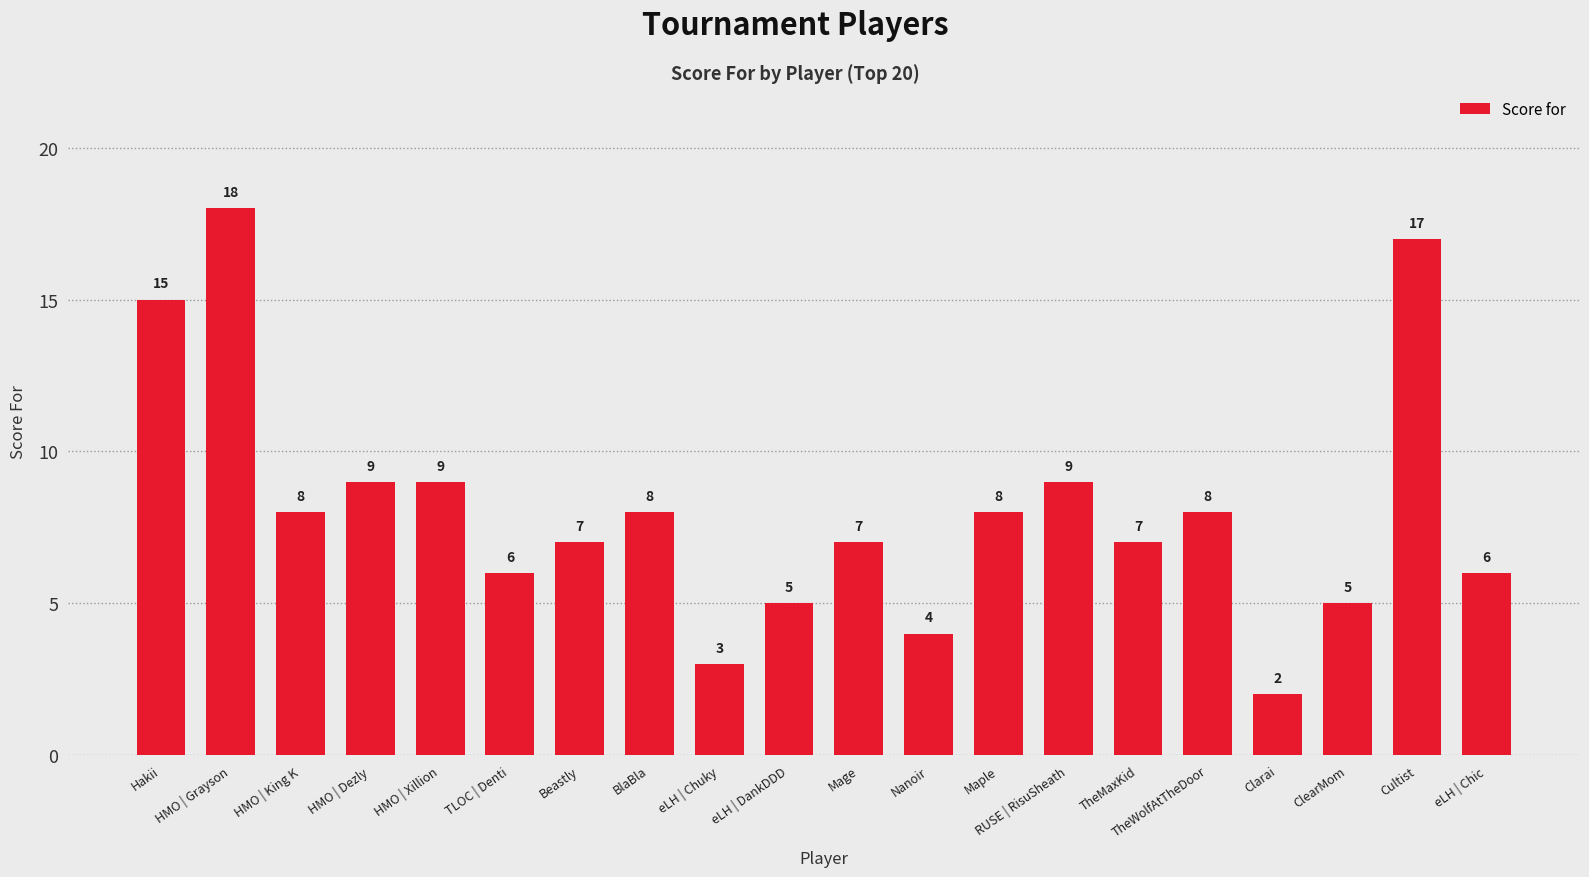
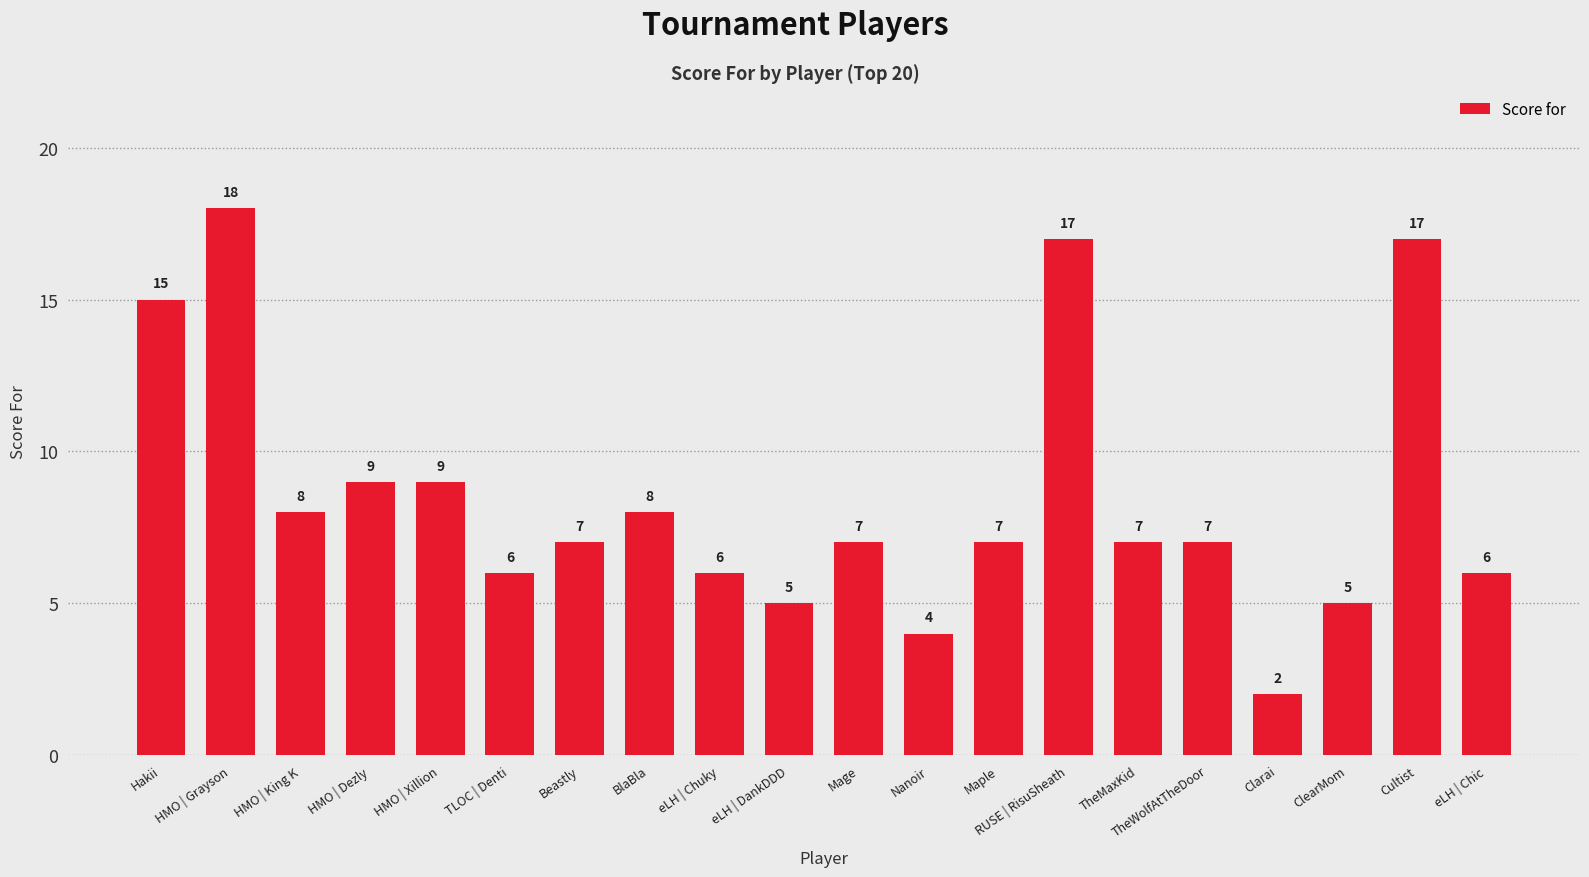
eLH | Chuky: 3 -> 6
Maple: 8 -> 7
RUSE | RisuSheath: 9 -> 17
TheWolfAtTheDoor: 8 -> 7
